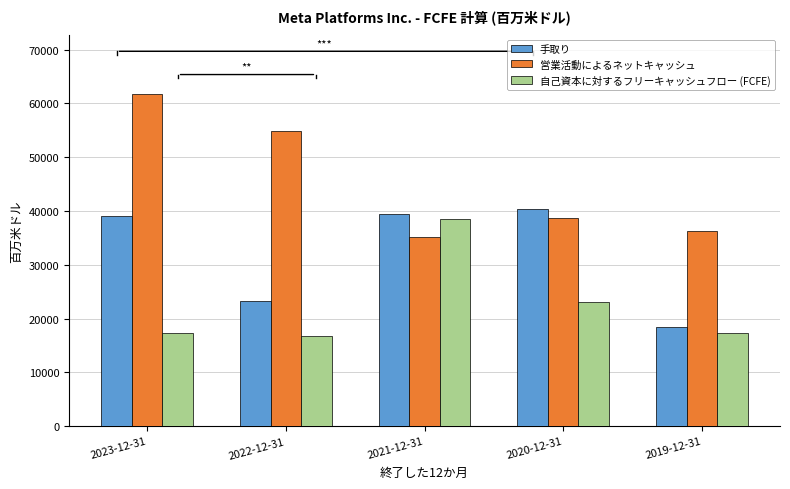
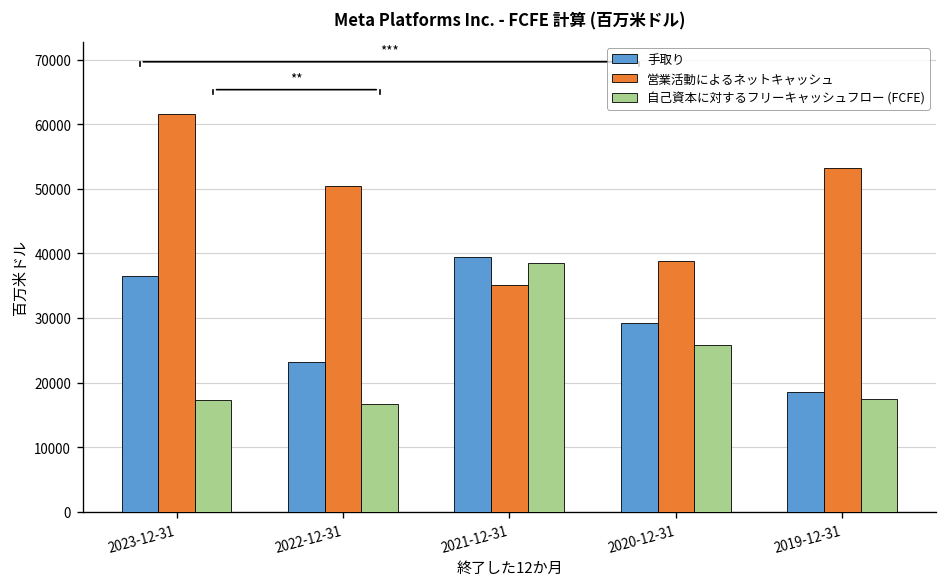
手取り, 2023-12-31: 39000 -> 36000
営業活動によるネットキャッシュ, 2022-12-31: 55000 -> 50000
手取り, 2020-12-31: 40000 -> 29000
自己資本に対するフリーキャッシュフロー (FCFE), 2020-12-31: 23000 -> 26000
営業活動によるネットキャッシュ, 2019-12-31: 36000 -> 53000
